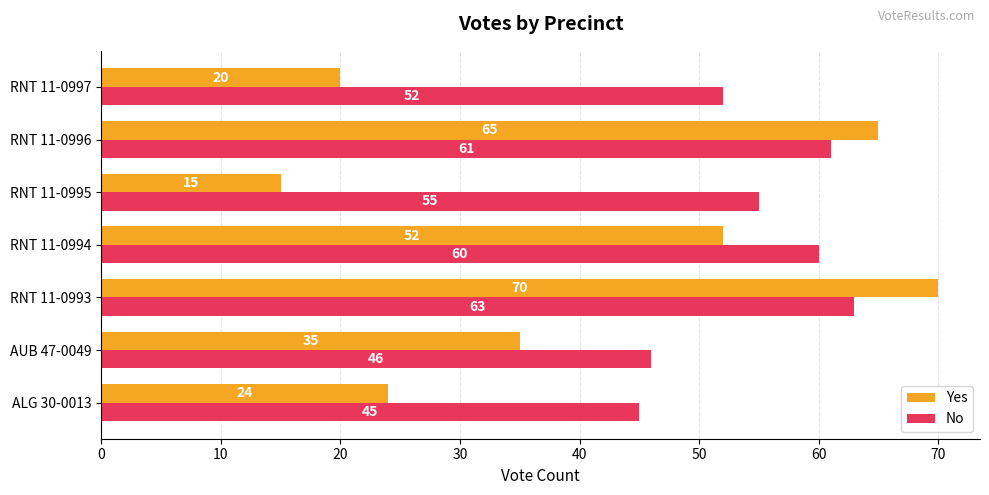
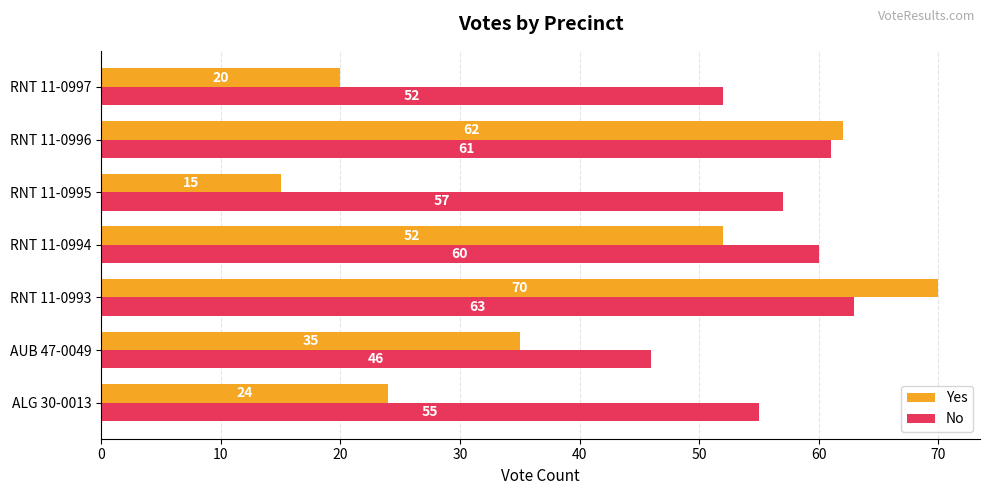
Yes, RNT 11-0996: 65 -> 62
No, RNT 11-0995: 55 -> 57
No, ALG 30-0013: 45 -> 55
